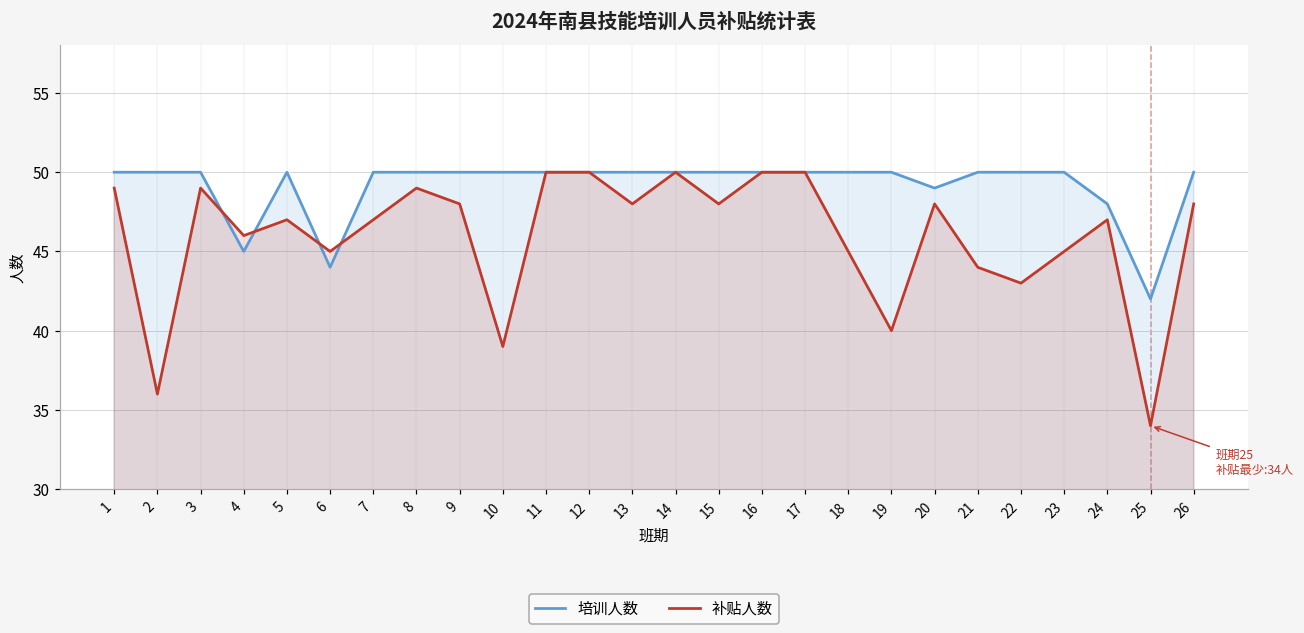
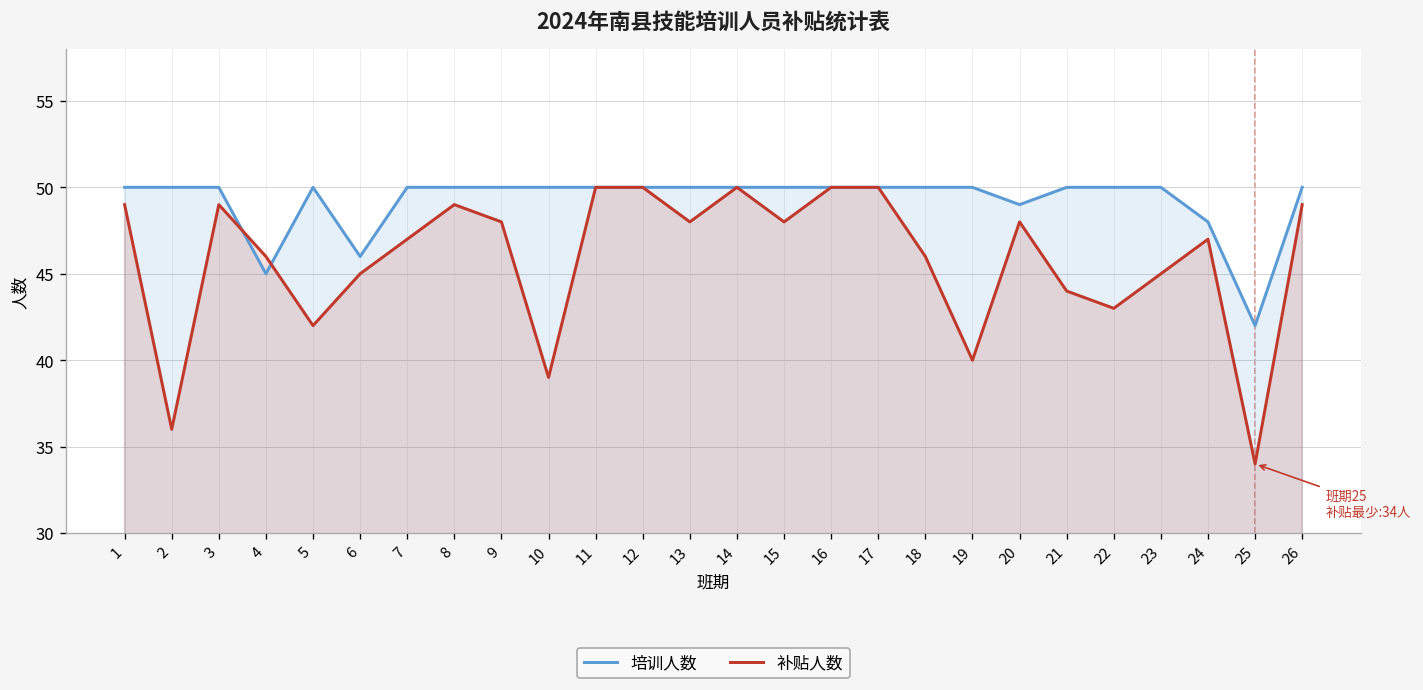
补贴人数, 5: 47 -> 42
培训人数, 6: 44 -> 46
补贴人数, 18: 45 -> 46
补贴人数, 26: 48 -> 49
